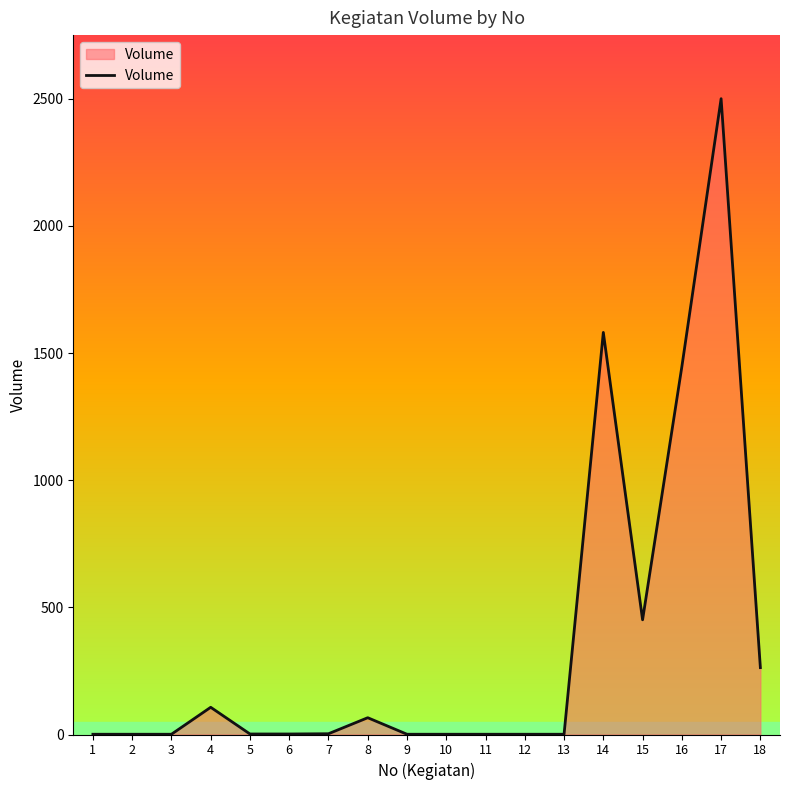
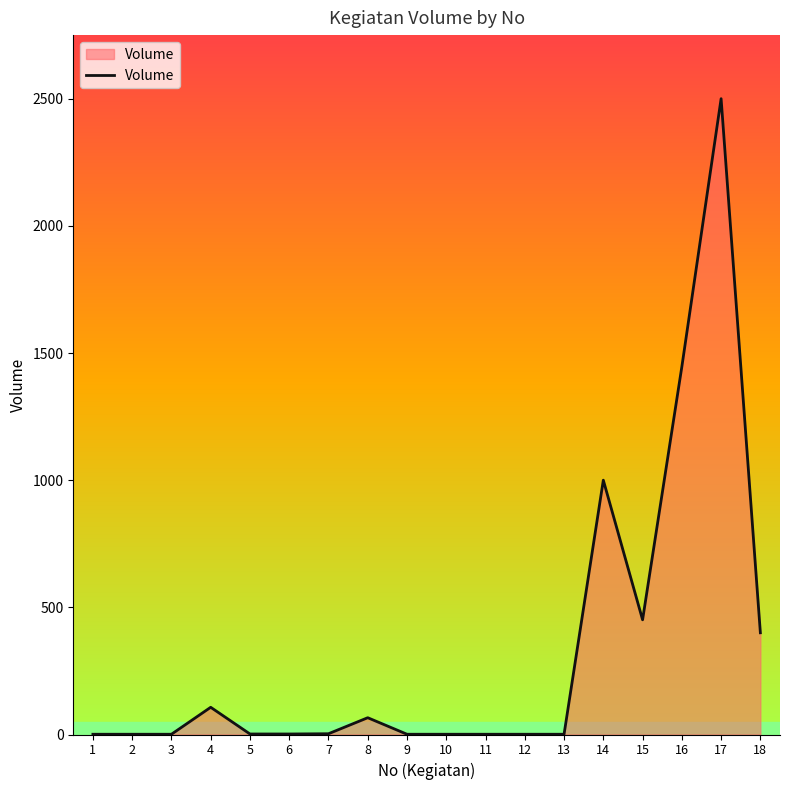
14: 1580 -> 1000
18: 260 -> 400
